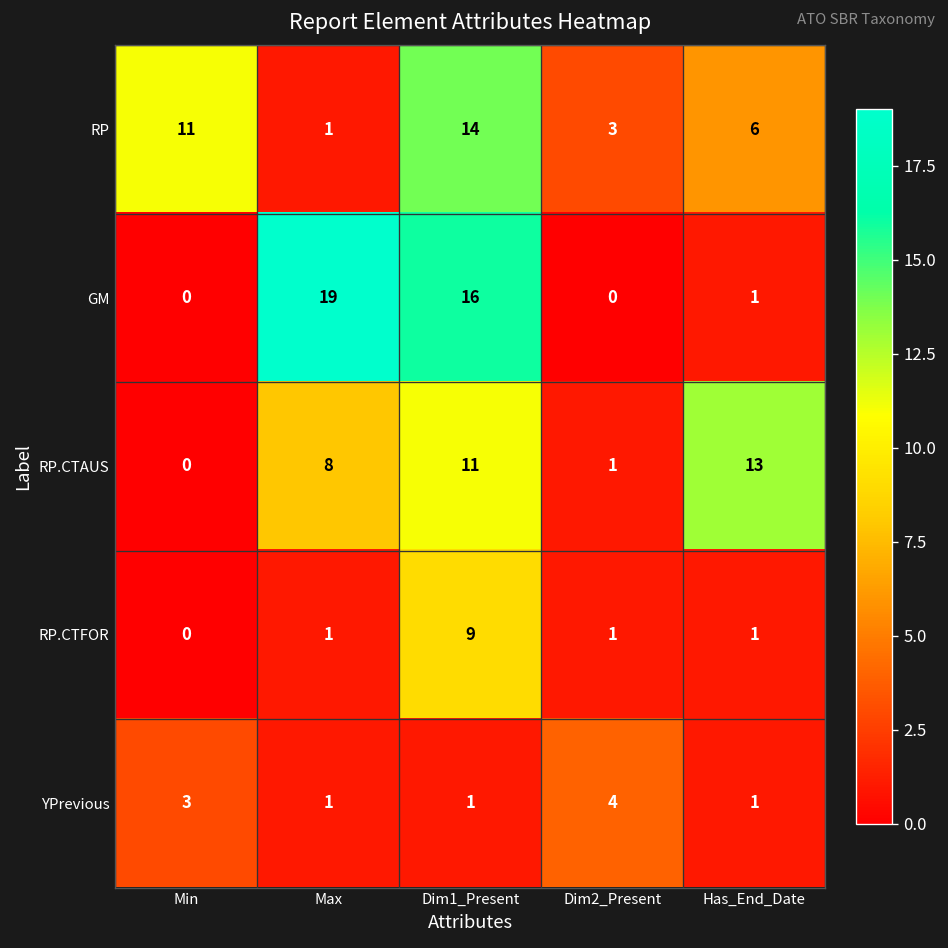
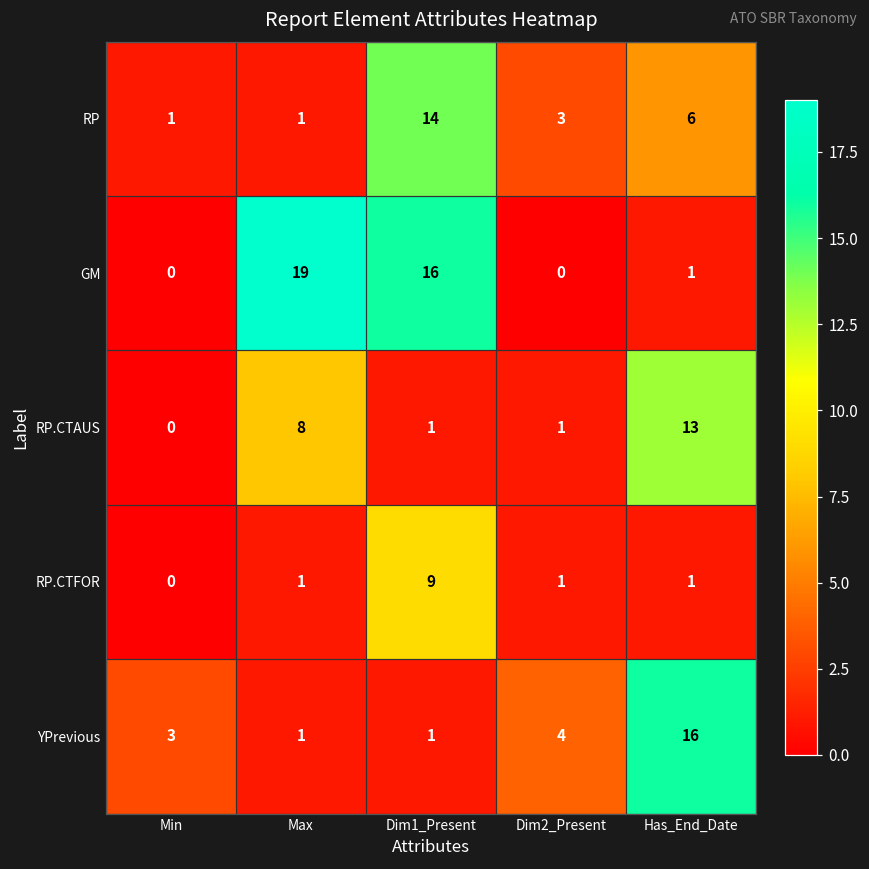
RP, Min: 11 -> 1
RP.CTAUS, Dim1_Present: 11 -> 1
YPrevious, Has_End_Date: 1 -> 16
